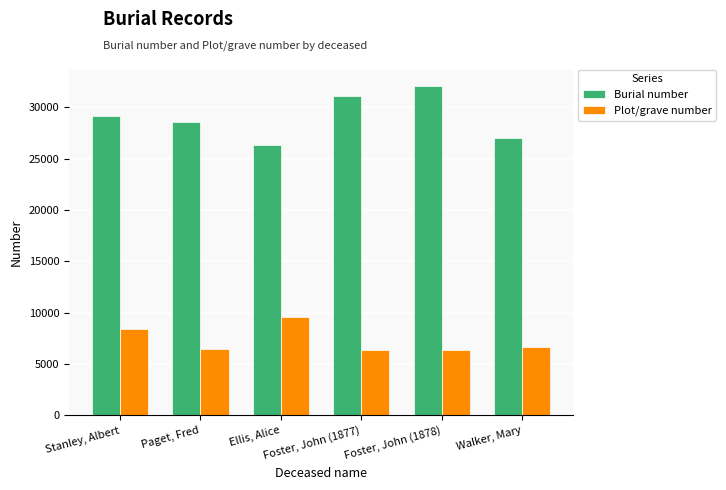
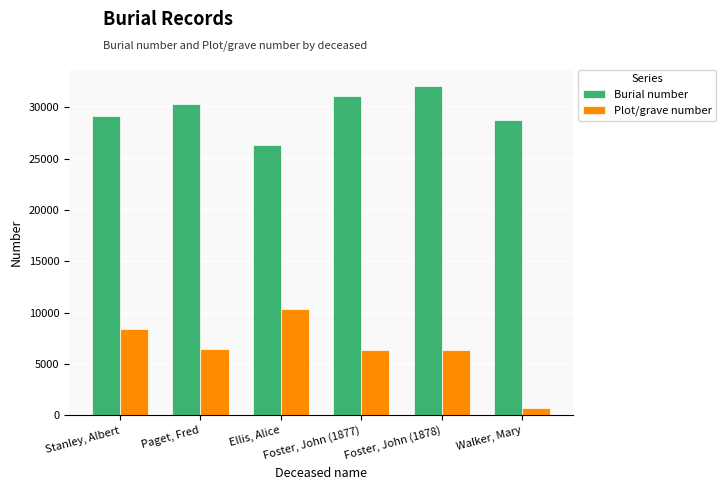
Burial number, Paget, Fred: 28600 -> 30300
Plot/grave number, Ellis, Alice: 9600 -> 10400
Burial number, Walker, Mary: 27000 -> 28800
Plot/grave number, Walker, Mary: 6700 -> 700
